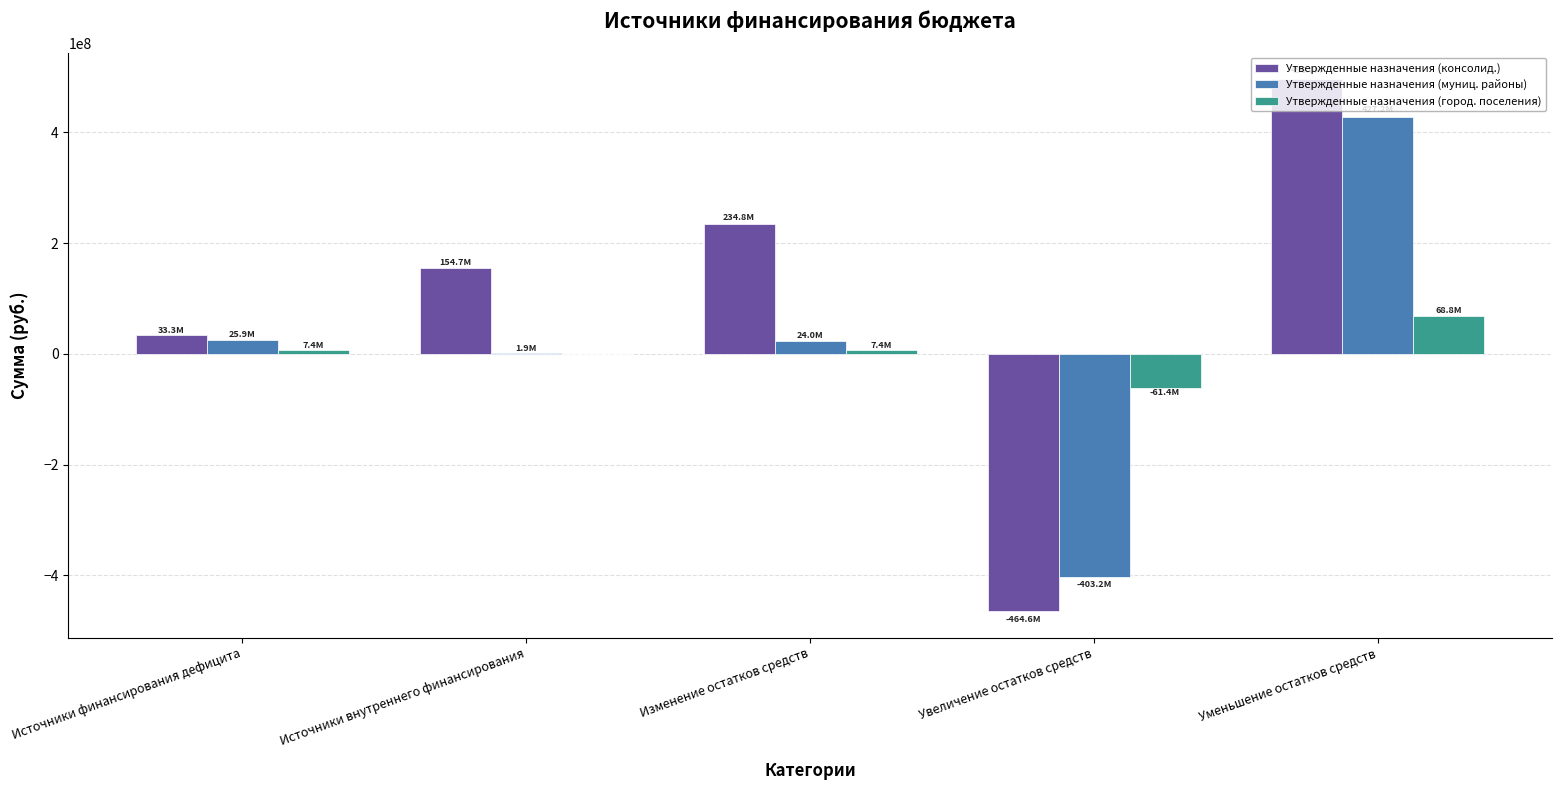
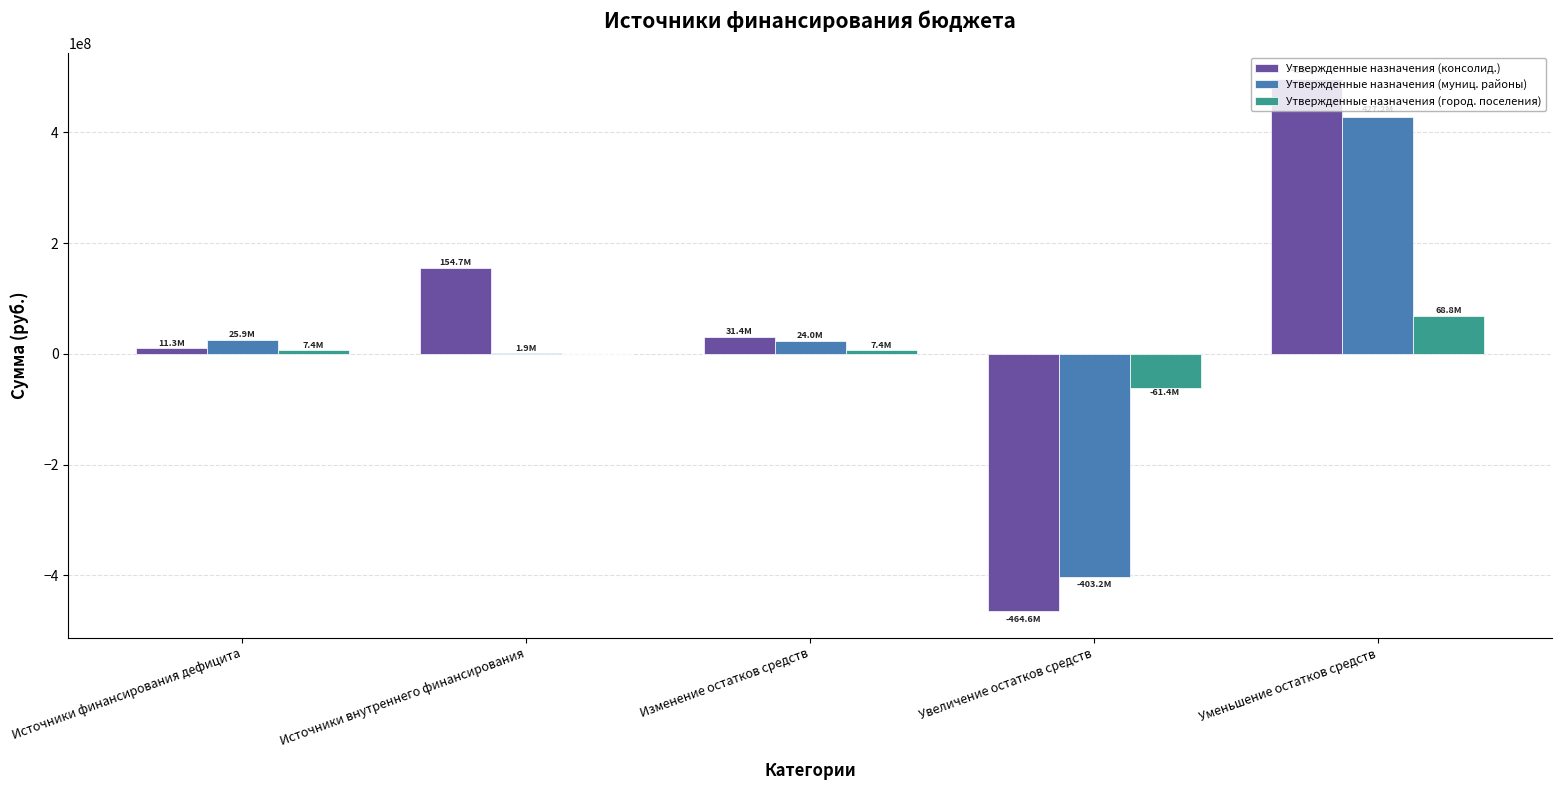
Утвержденные назначения (консолид.), Источники финансирования дефицита: 33.3M -> 11.3M
Утвержденные назначения (консолид.), Изменение остатков средств: 234.8M -> 31.4M
